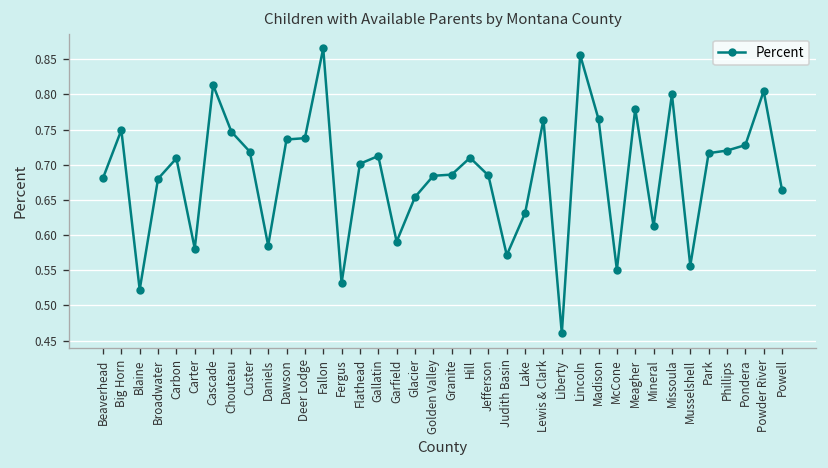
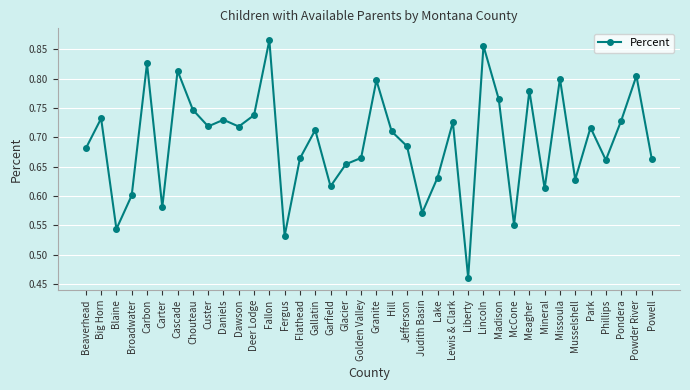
Big Horn: 0.75 -> 0.73
Blaine: 0.52 -> 0.54
Broadwater: 0.68 -> 0.60
Carbon: 0.71 -> 0.83
Daniels: 0.59 -> 0.73
Dawson: 0.74 -> 0.72
Flathead: 0.70 -> 0.66
Garfield: 0.59 -> 0.62
Golden Valley: 0.68 -> 0.66
Granite: 0.69 -> 0.80
Lewis & Clark: 0.76 -> 0.73
Musselshell: 0.56 -> 0.63
Phillips: 0.72 -> 0.66
